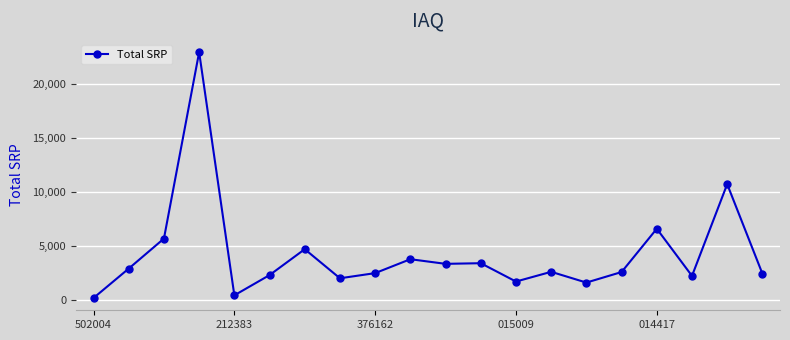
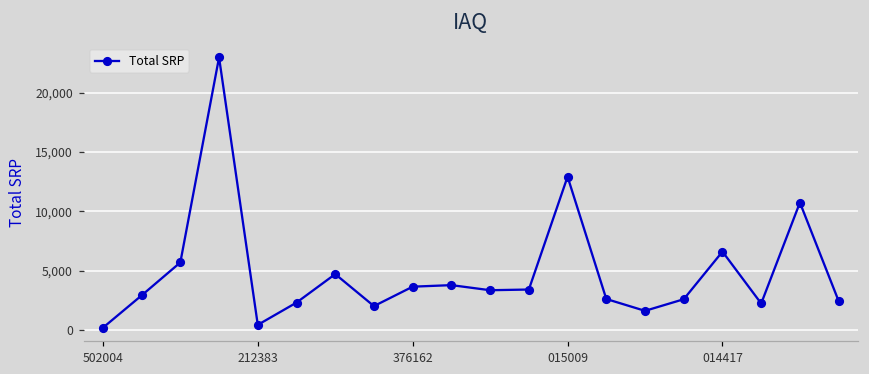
376162: 2,500 -> 3,600
015009: 1,700 -> 12,900
